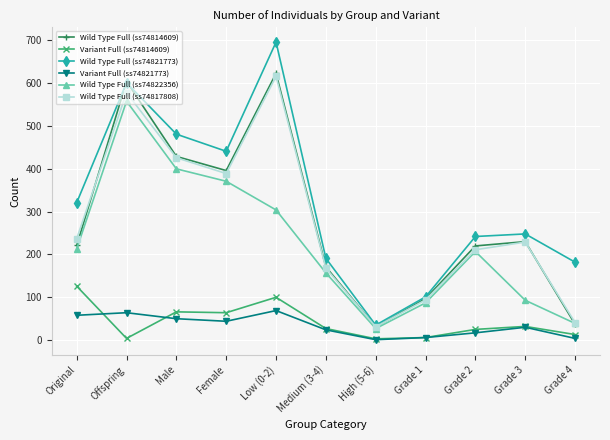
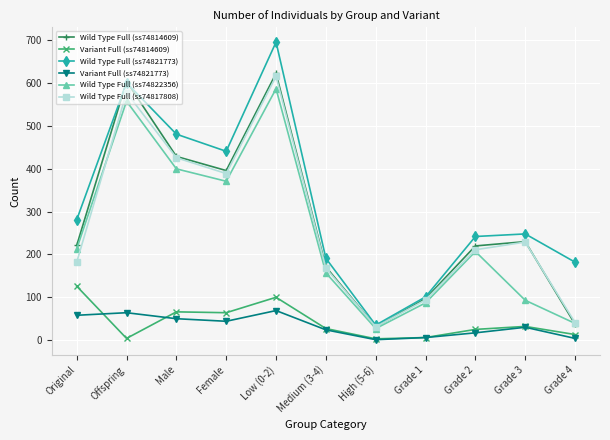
Wild Type Full (ss74821773), Original: 320 -> 280
Wild Type Full (ss74817808), Original: 240 -> 180
Wild Type Full (ss74822356), Low (0-2): 300 -> 590
